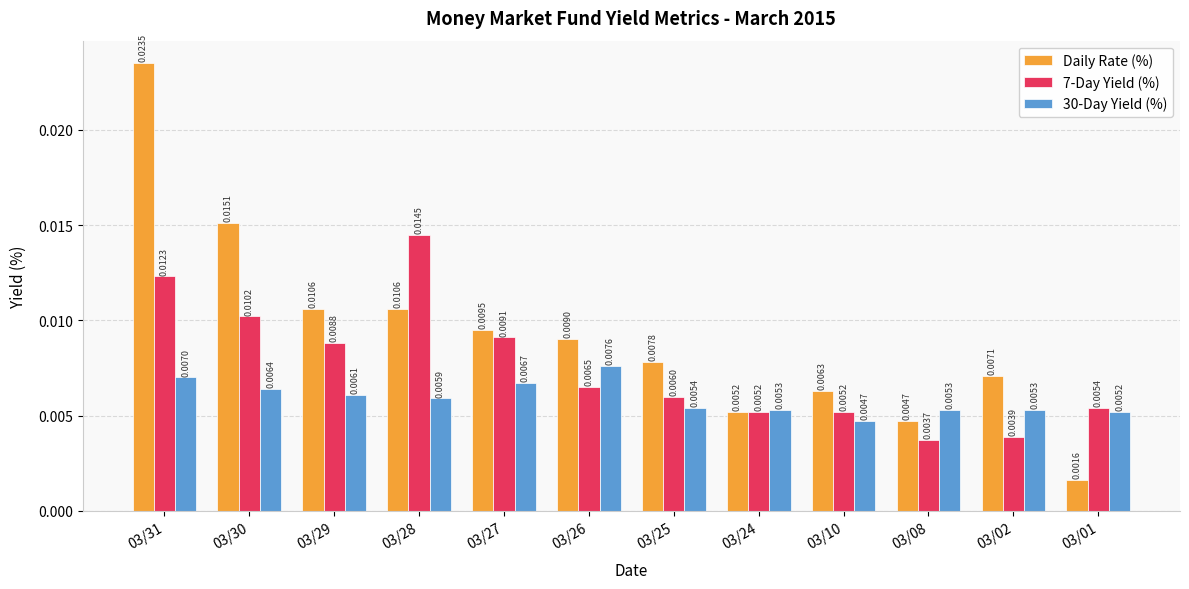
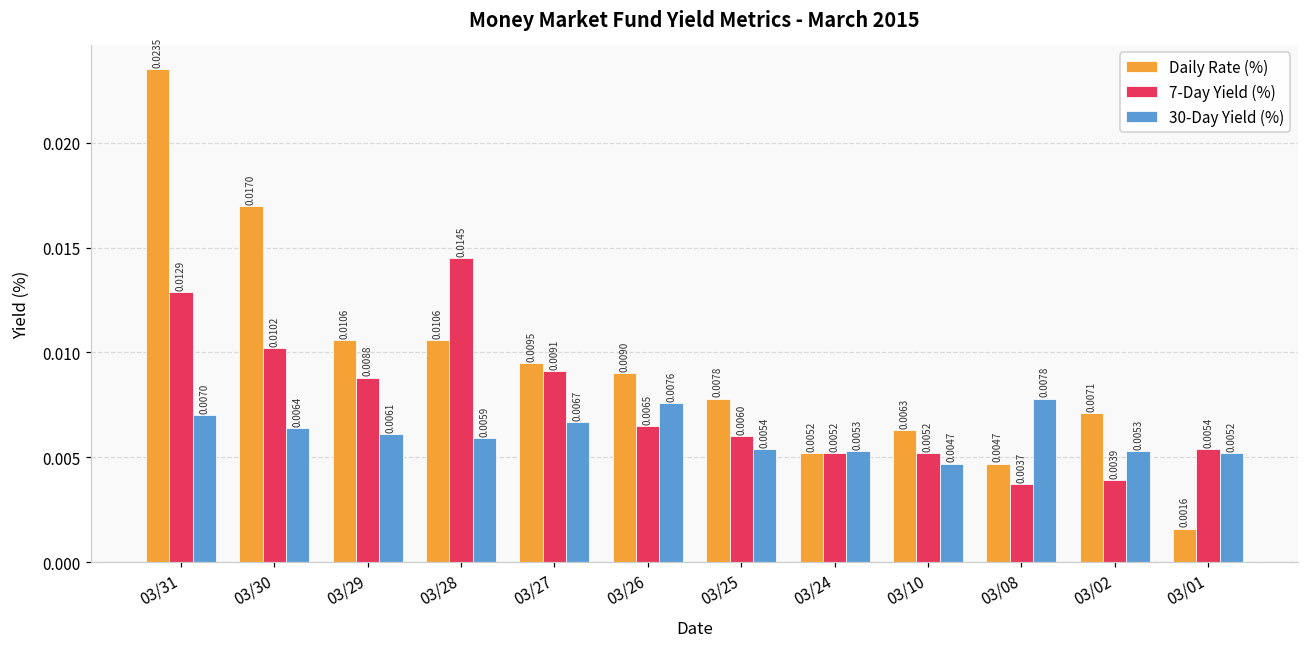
7-Day Yield (%), 03/31: 0.0123 -> 0.0129
Daily Rate (%), 03/30: 0.0151 -> 0.0170
30-Day Yield (%), 03/08: 0.0053 -> 0.0078
